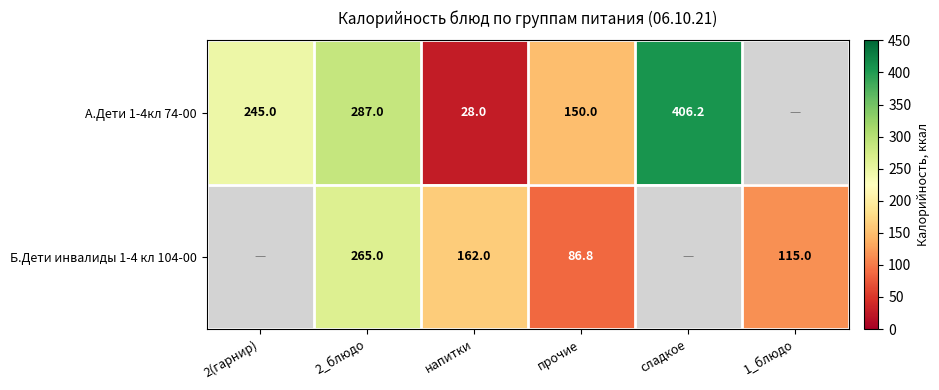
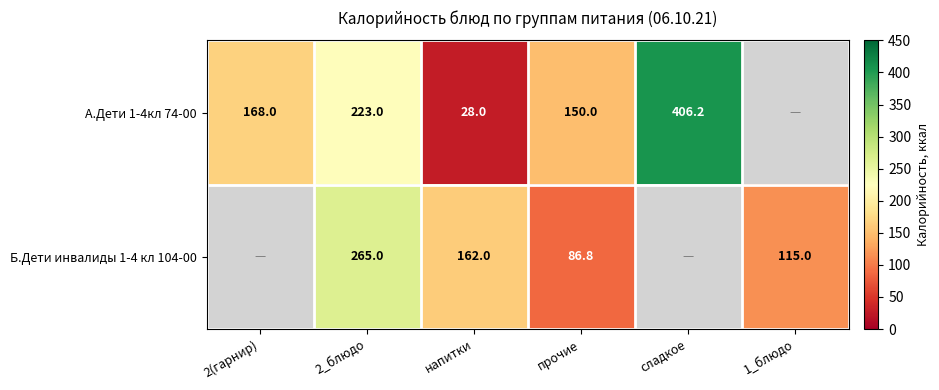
А.Дети 1-4кл 74-00, 2(гарнир): 245.0 -> 168.0
А.Дети 1-4кл 74-00, 2_блюдо: 287.0 -> 223.0
